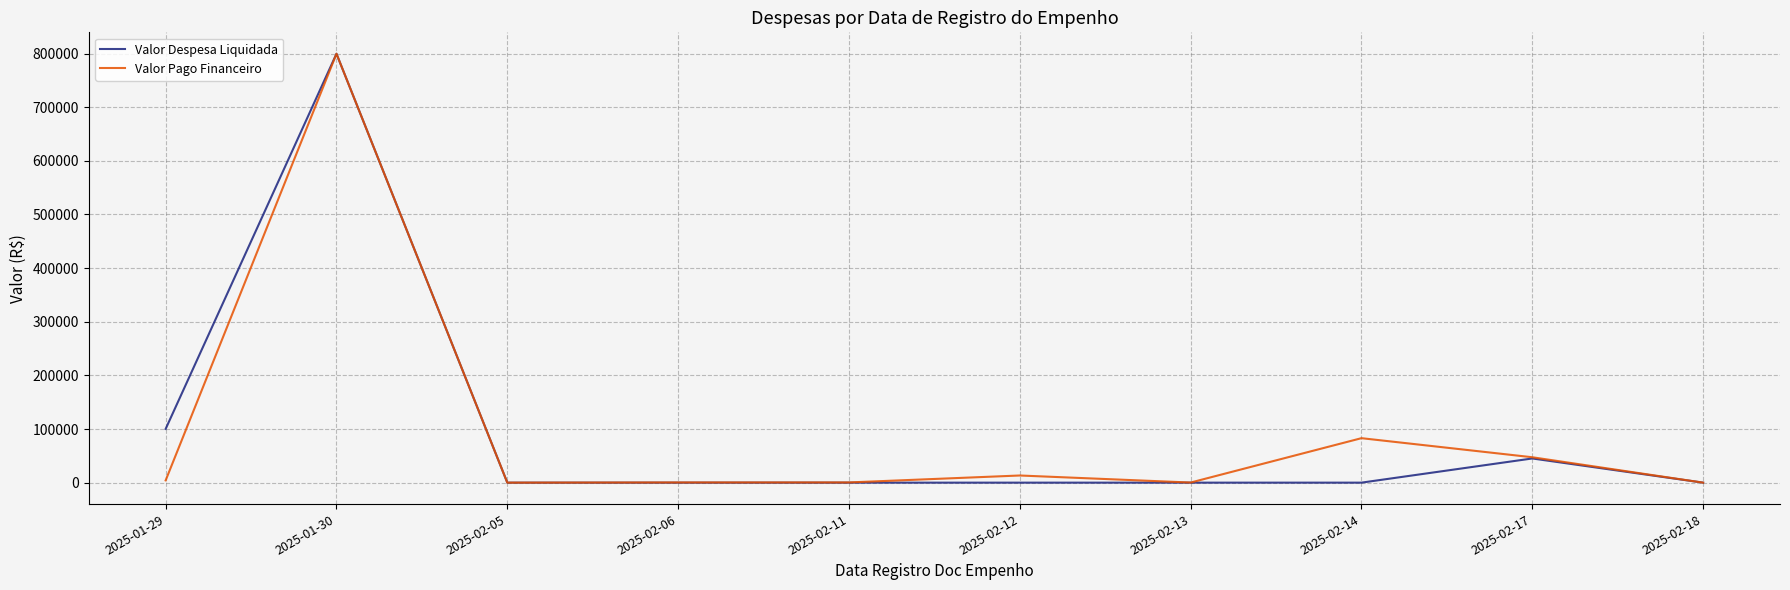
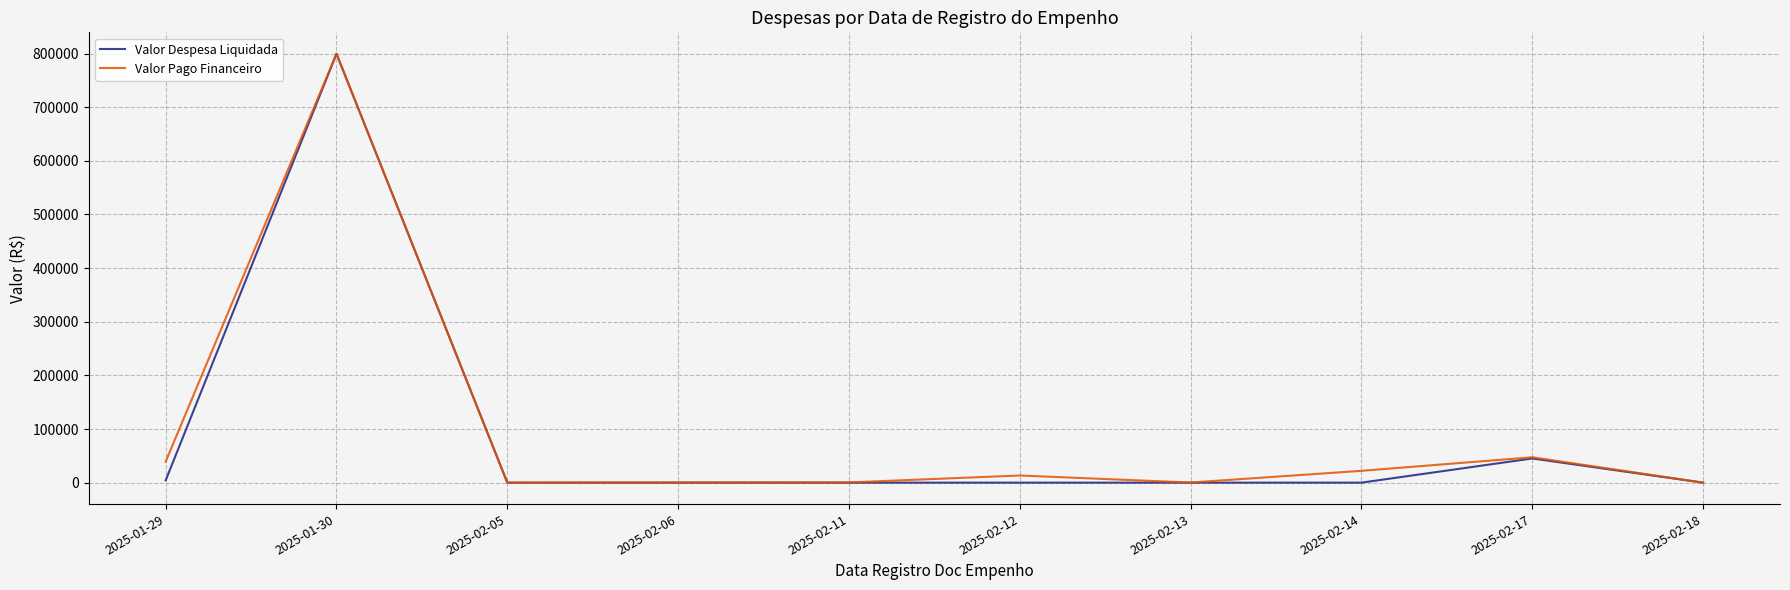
Valor Despesa Liquidada, 2025-01-29: 100000 -> 0
Valor Pago Financeiro, 2025-01-29: 0 -> 40000
Valor Pago Financeiro, 2025-02-14: 80000 -> 20000
